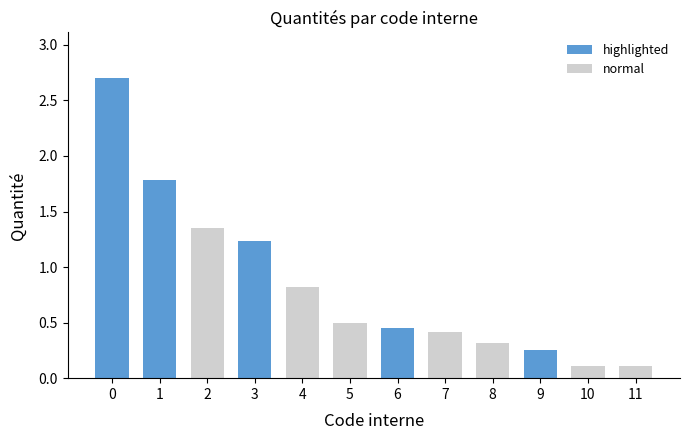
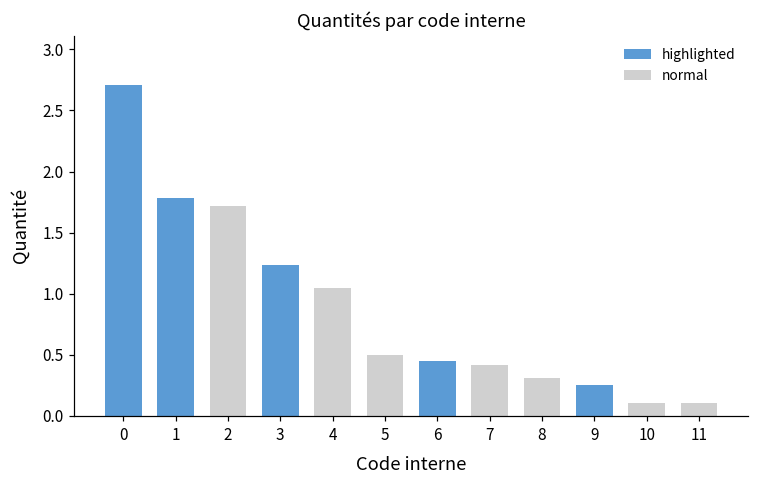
normal, 2: 1.35 -> 1.72
normal, 4: 0.82 -> 1.05
